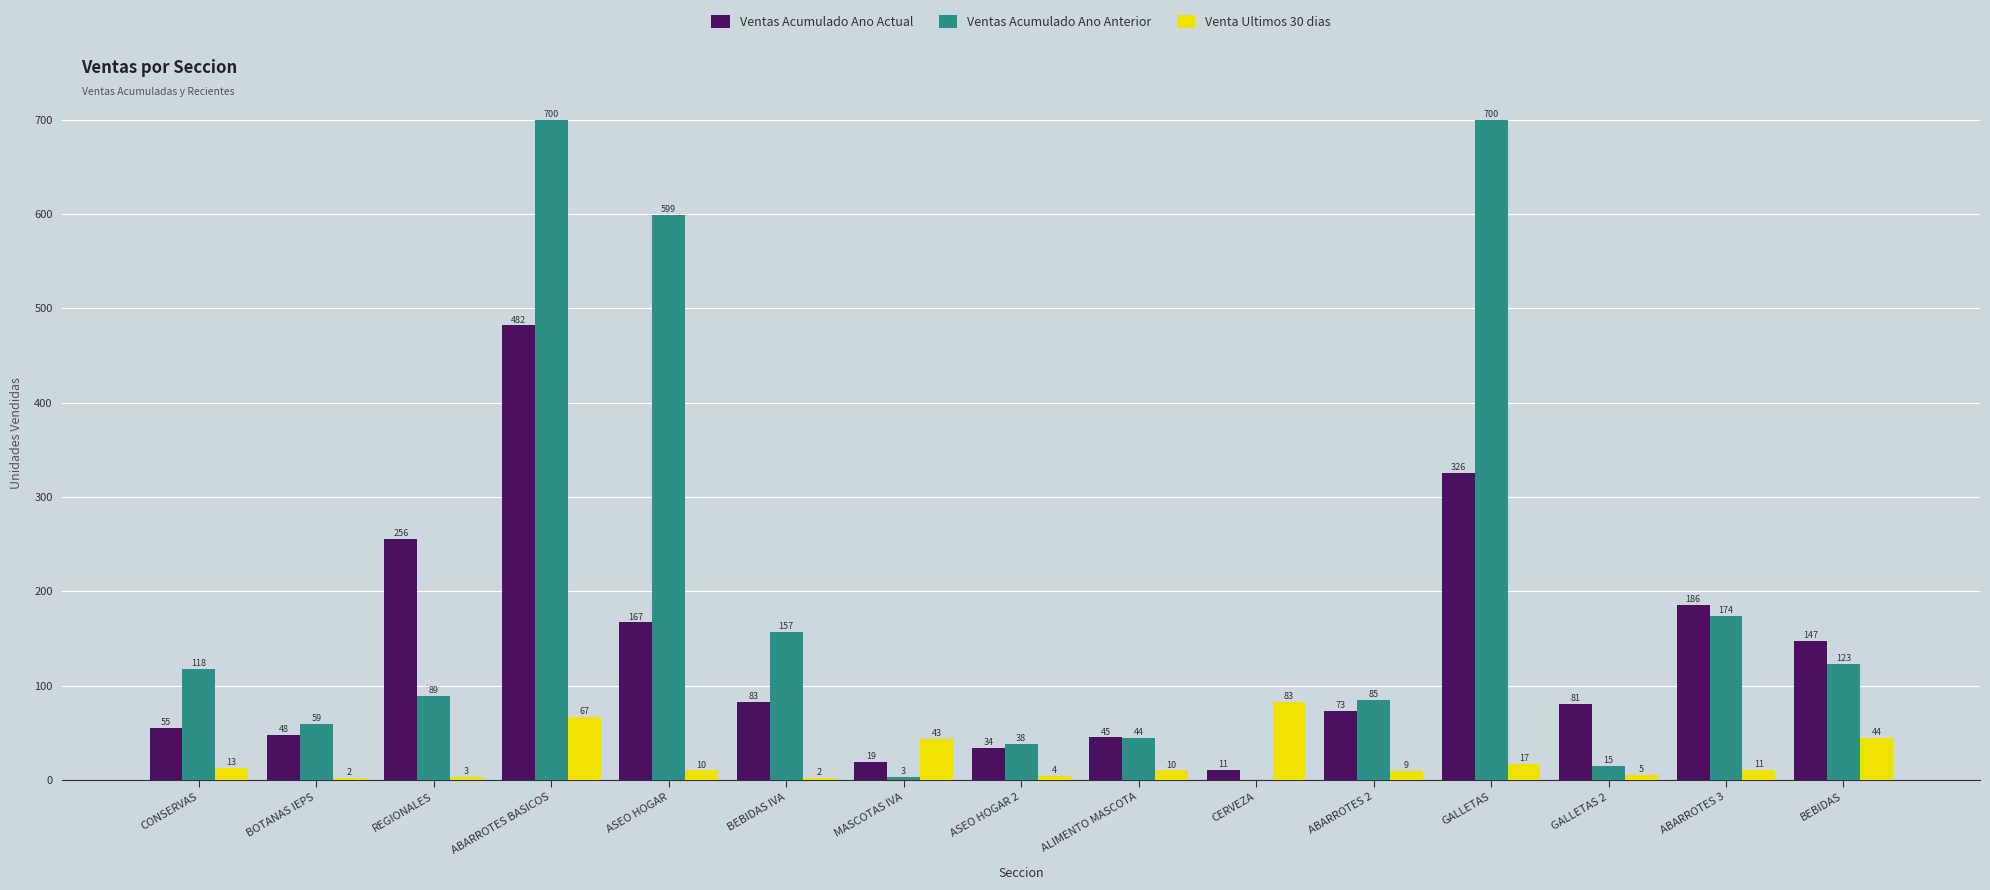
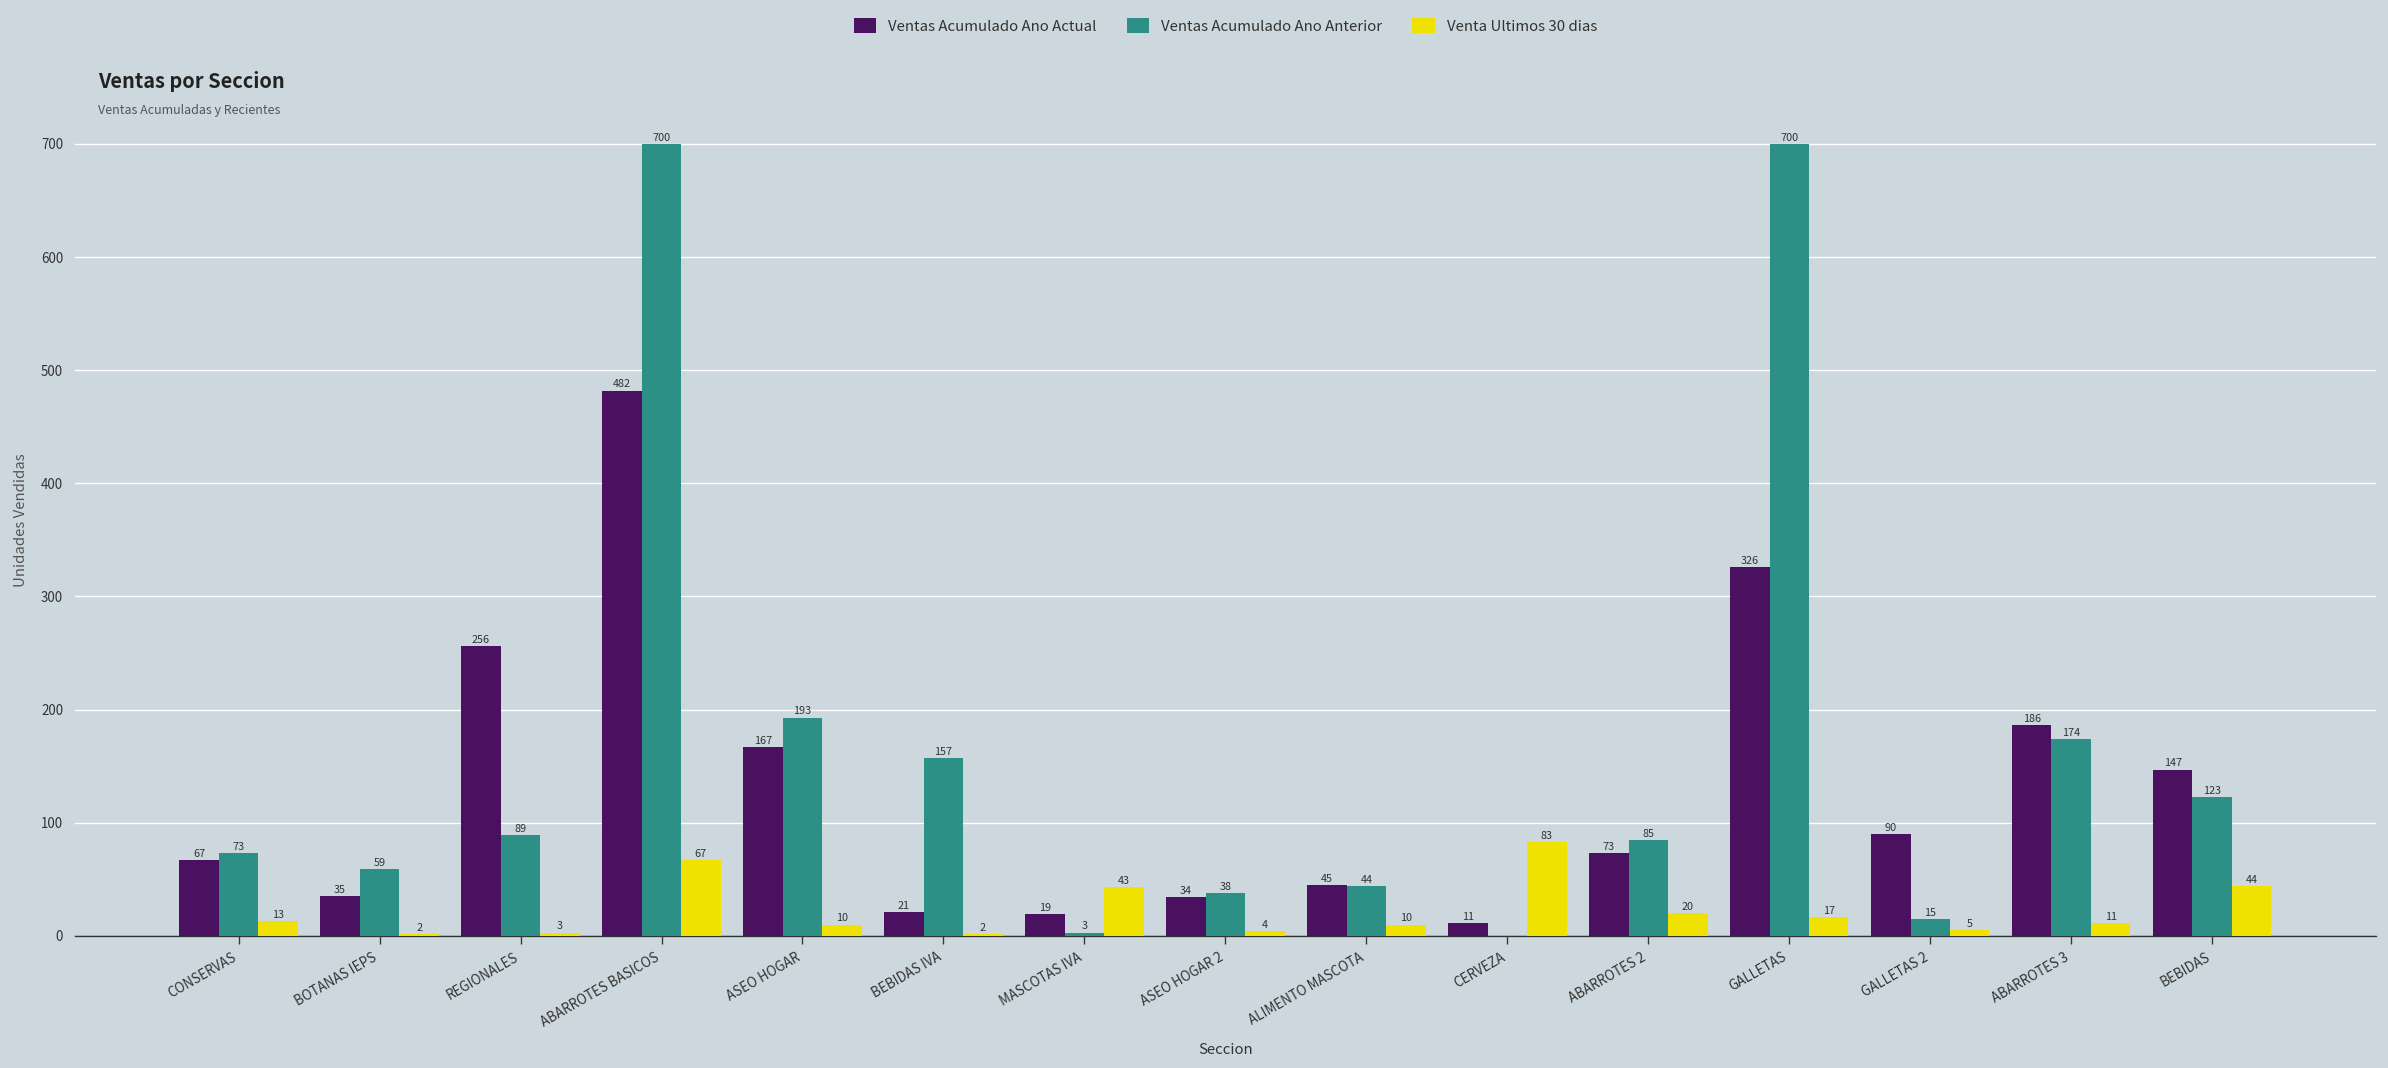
Ventas Acumulado Ano Actual, CONSERVAS: 55 -> 67
Ventas Acumulado Ano Anterior, CONSERVAS: 118 -> 73
Ventas Acumulado Ano Actual, BOTANAS IEPS: 48 -> 35
Ventas Acumulado Ano Anterior, ASEO HOGAR: 599 -> 193
Ventas Acumulado Ano Actual, BEBIDAS IVA: 83 -> 21
Venta Ultimos 30 dias, ABARROTES 2: 9 -> 20
Ventas Acumulado Ano Actual, GALLETAS 2: 81 -> 90
